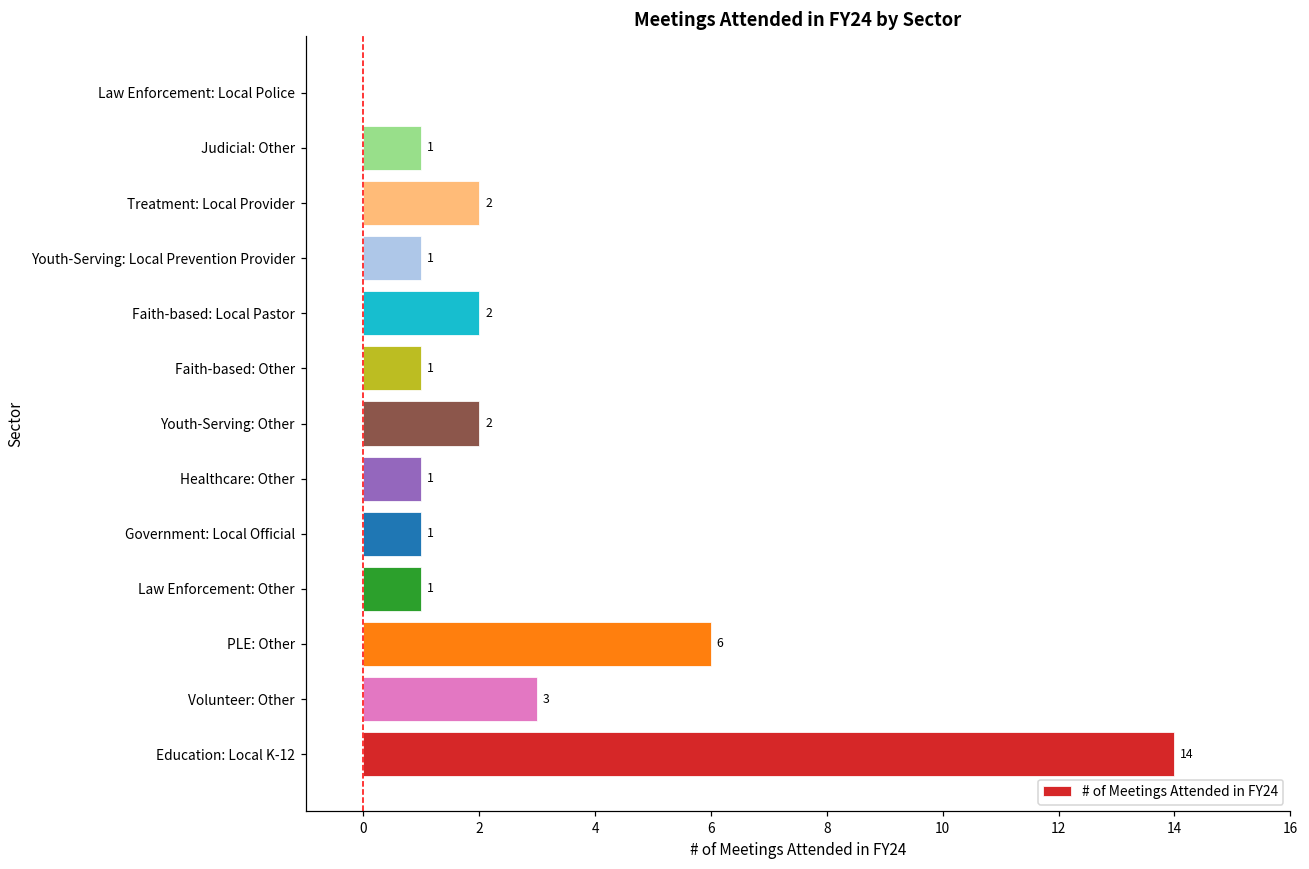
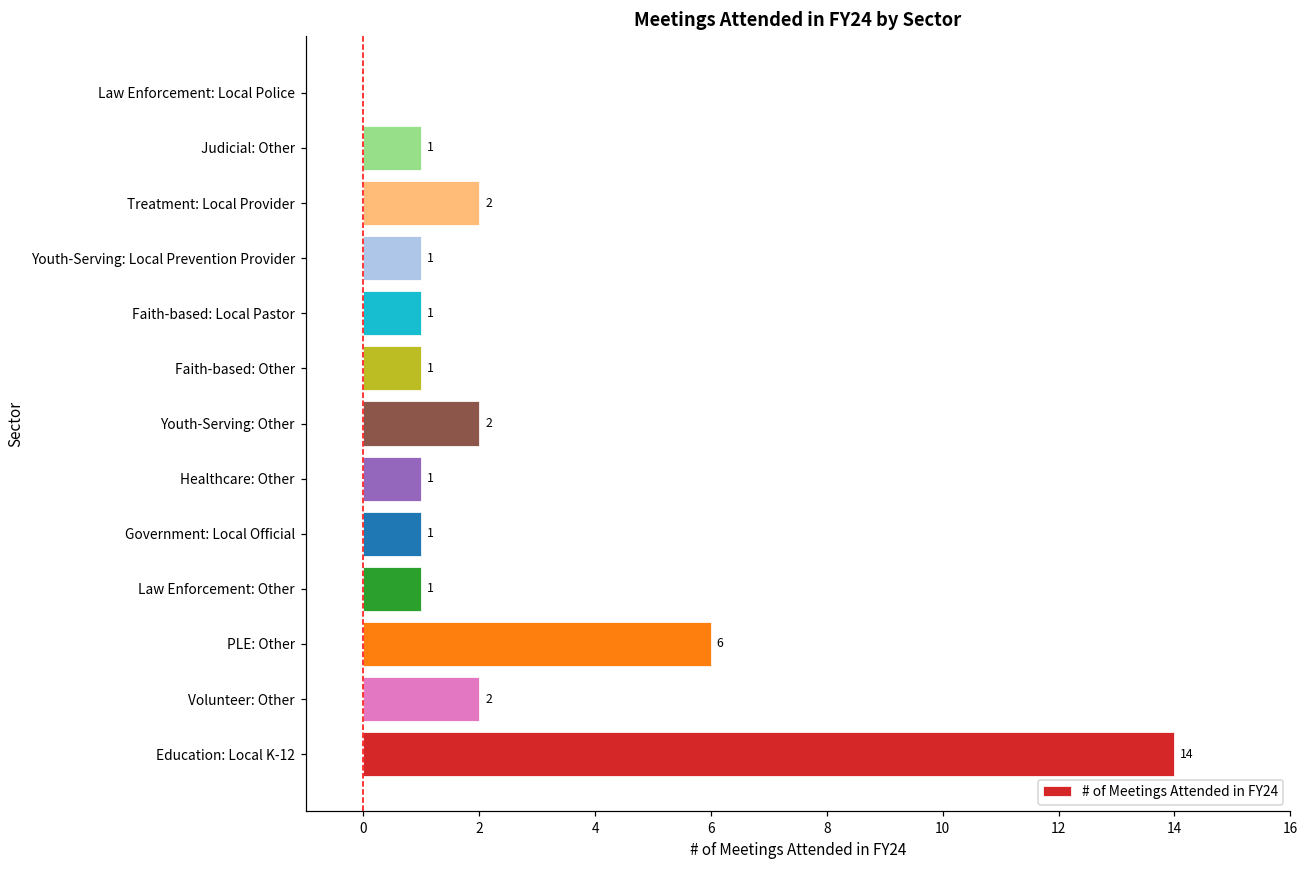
Faith-based: Local Pastor: 2 -> 1
Volunteer: Other: 3 -> 2
